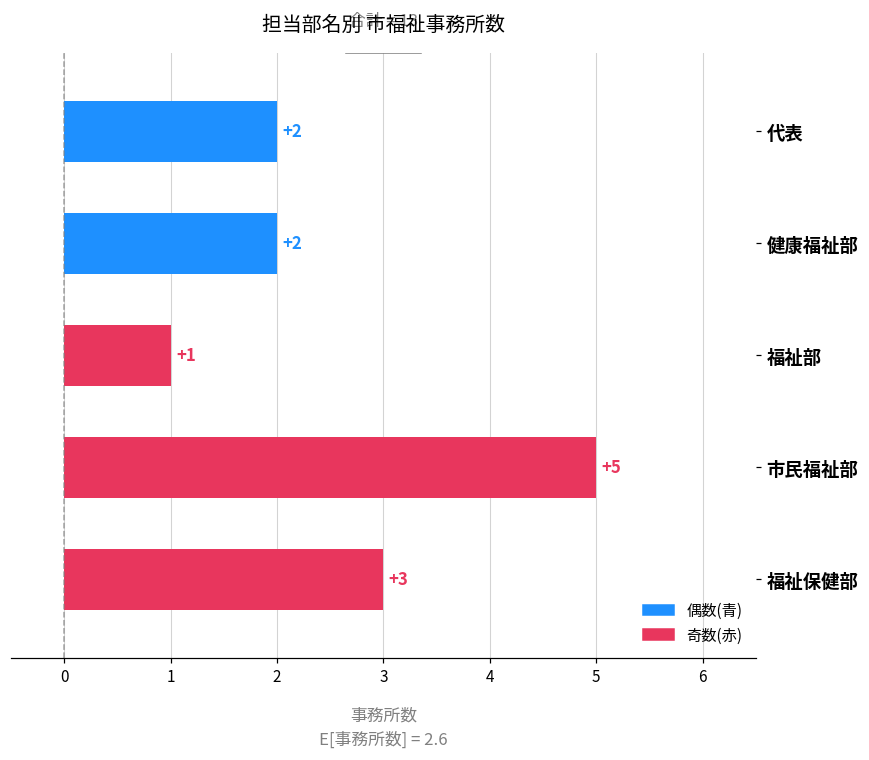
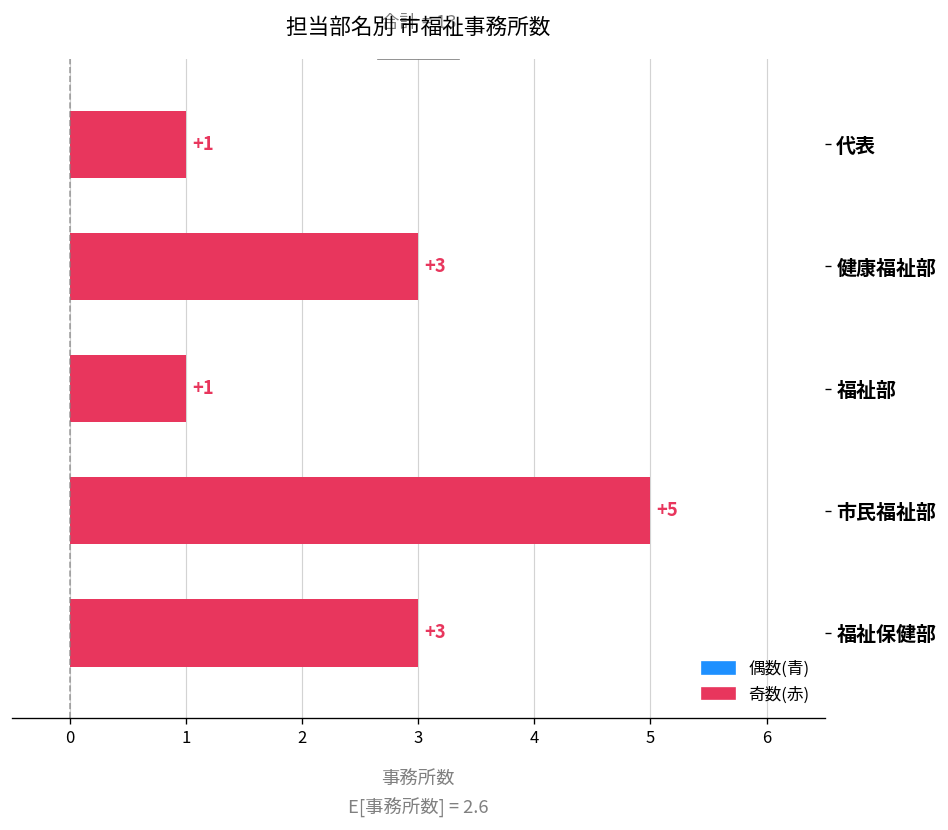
代表: +2 -> +1
健康福祉部: +2 -> +3
